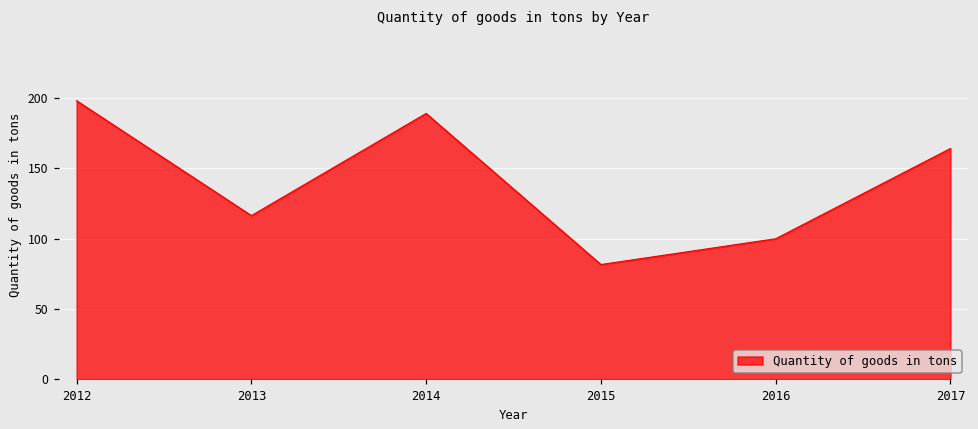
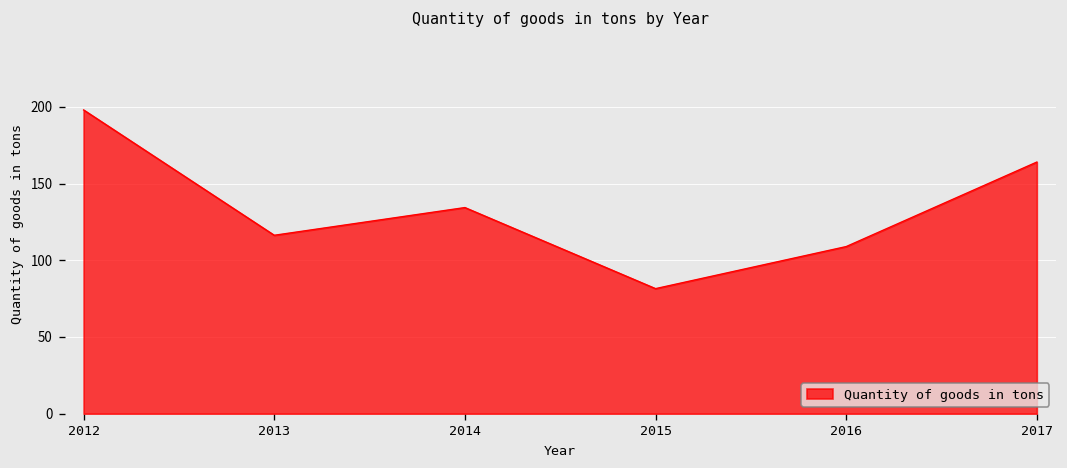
2014: 189 -> 134
2016: 100 -> 109
